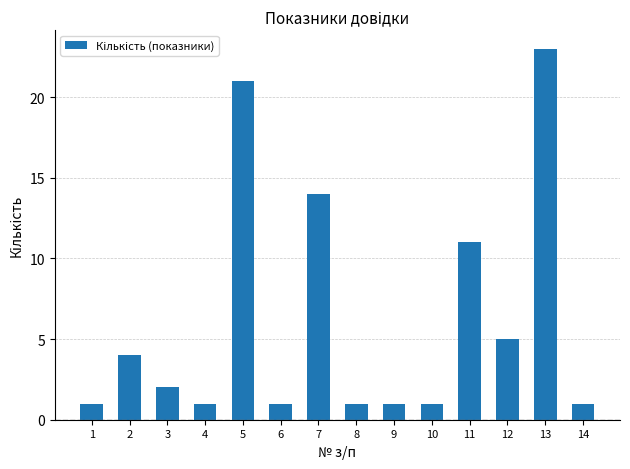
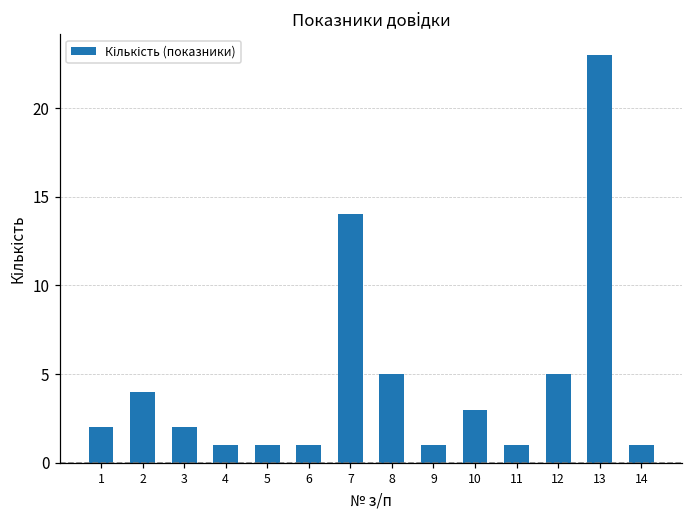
1: 1 -> 2
5: 21 -> 1
8: 1 -> 5
10: 1 -> 3
11: 11 -> 1
